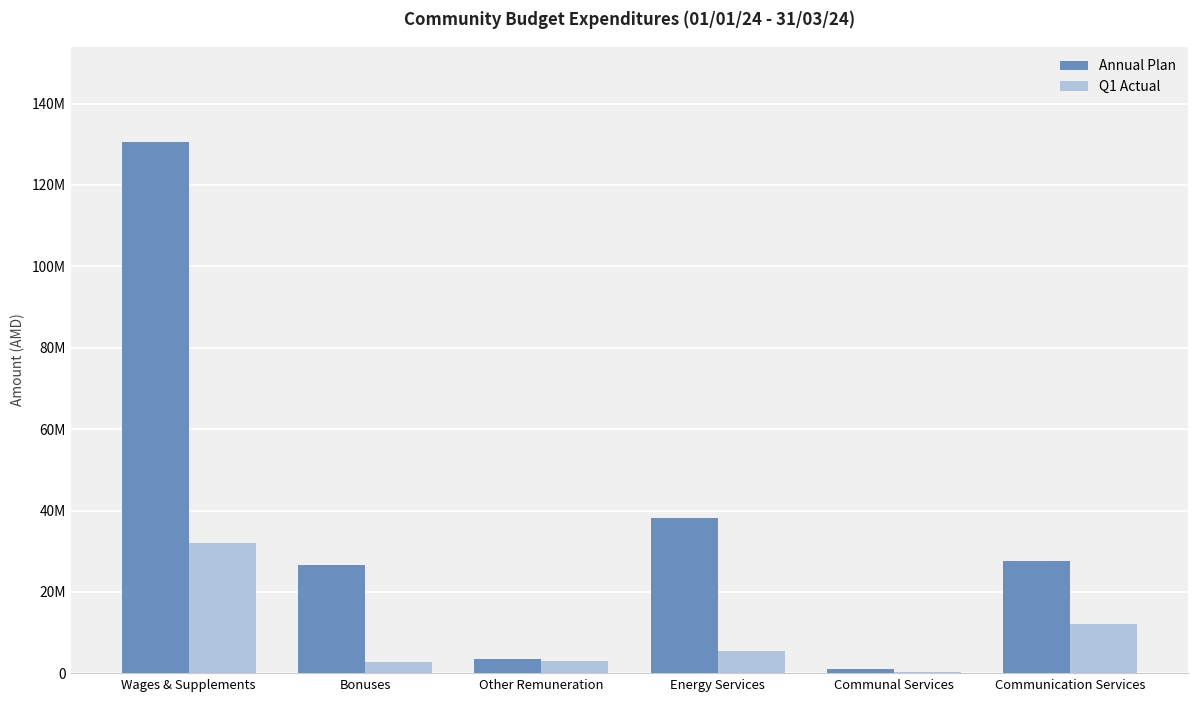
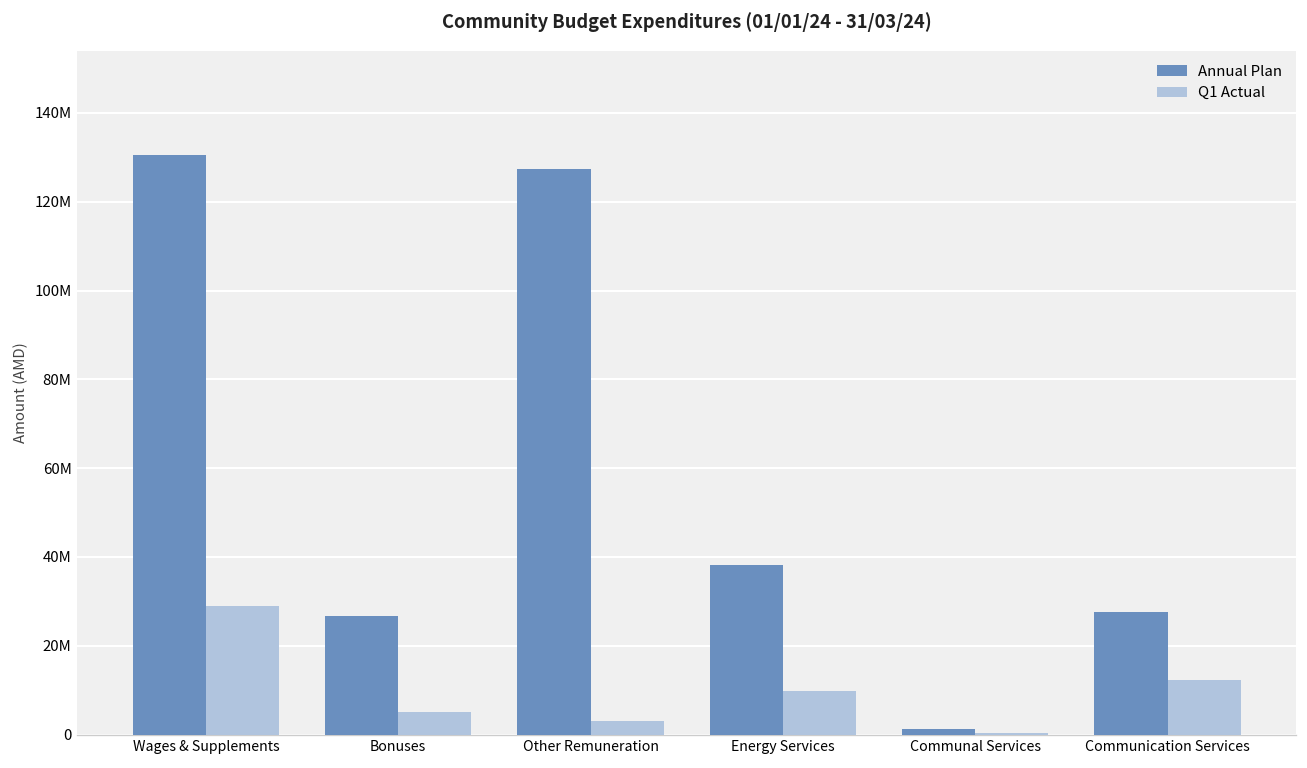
Q1 Actual, Wages & Supplements: 32000000 -> 29000000
Q1 Actual, Bonuses: 3000000 -> 5000000
Annual Plan, Other Remuneration: 4000000 -> 127000000
Q1 Actual, Energy Services: 5000000 -> 10000000
